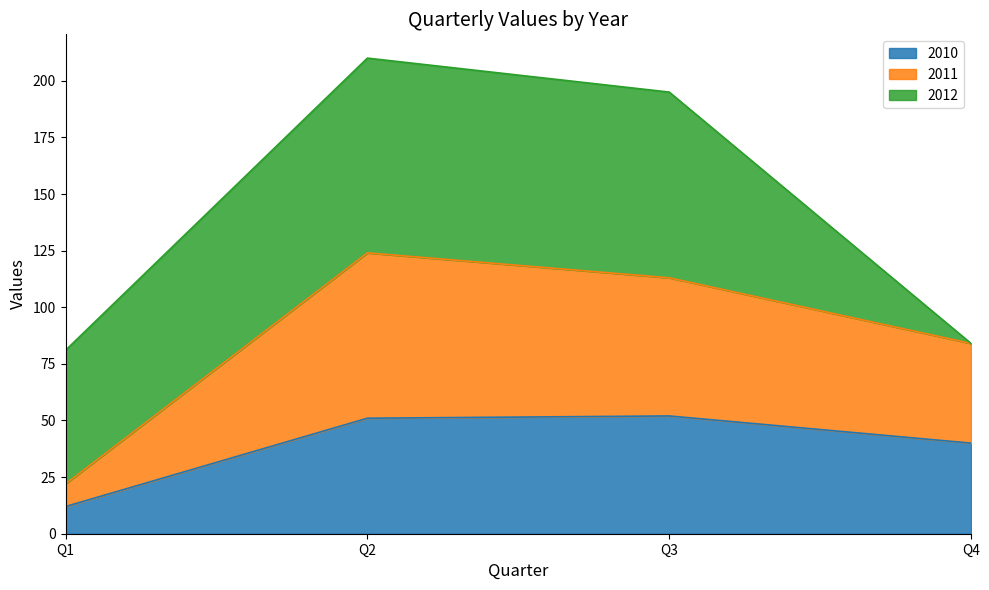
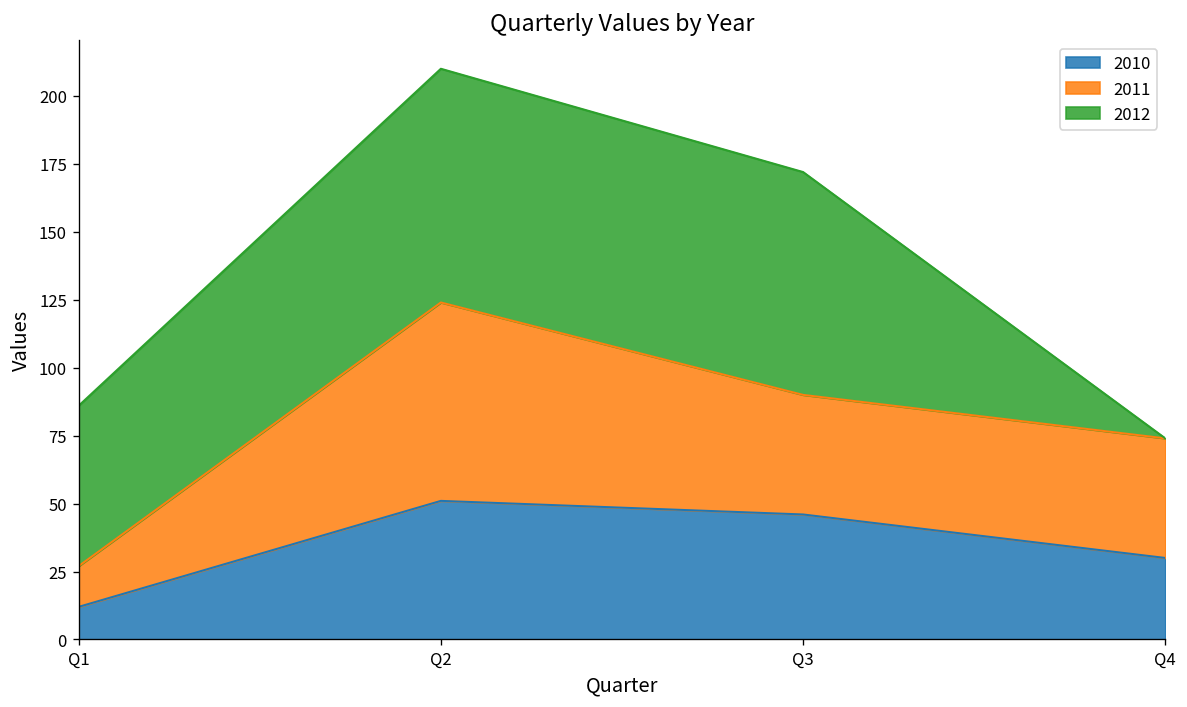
2011, Q1: 10 -> 15
2010, Q3: 52 -> 46
2011, Q3: 61 -> 44
2010, Q4: 40 -> 30
